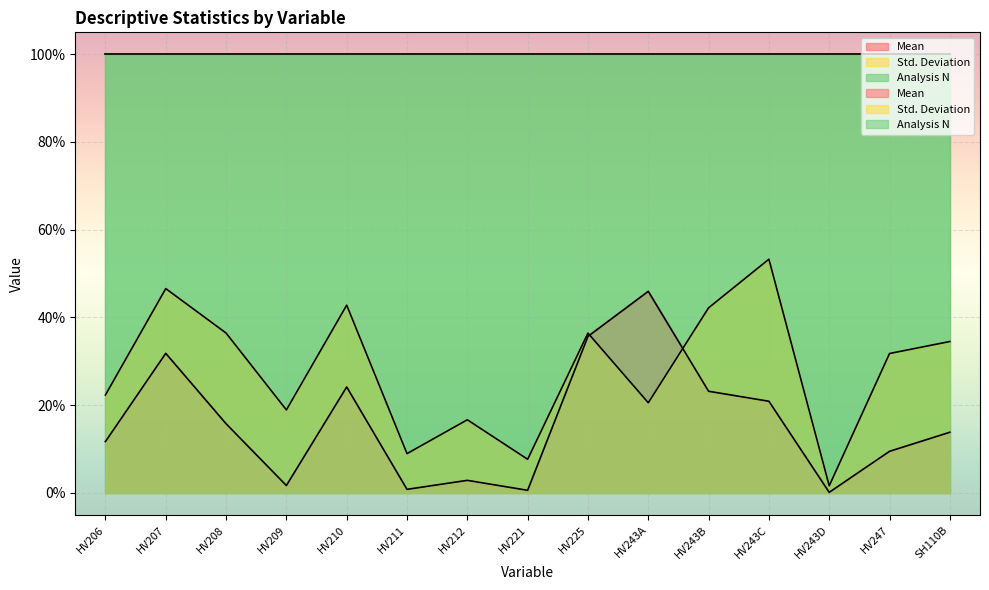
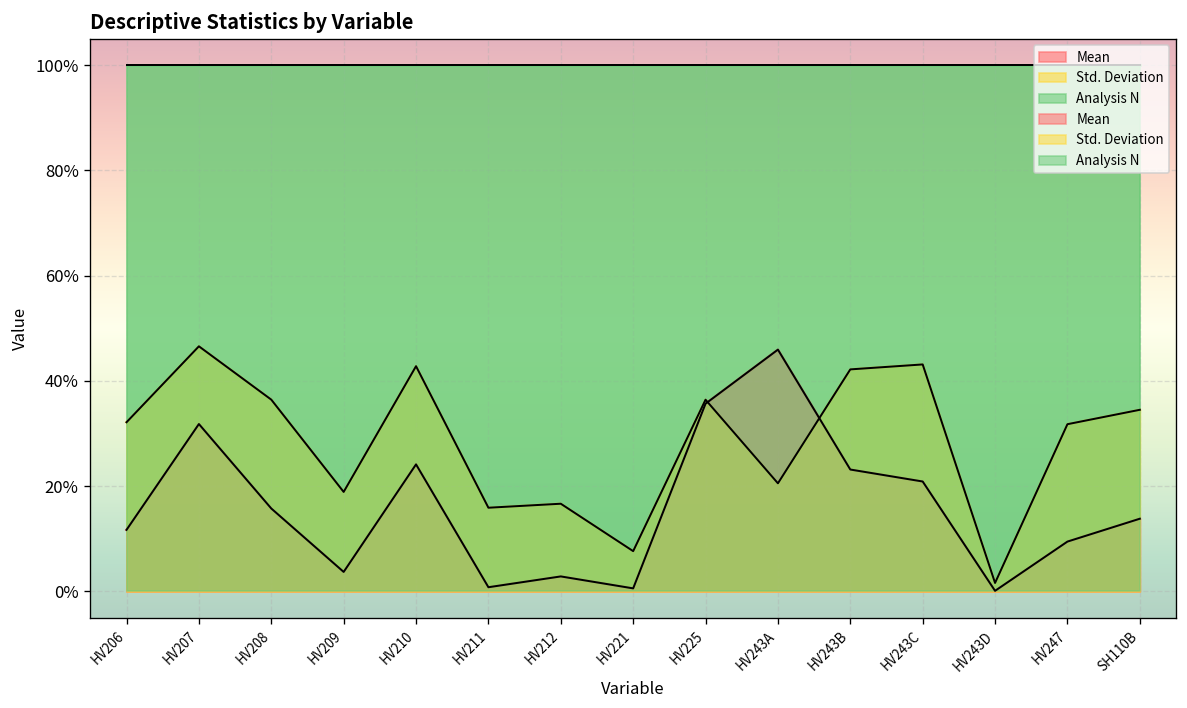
Std. Deviation, HV206: 22% -> 32%
Mean, HV209: 2% -> 4%
Std. Deviation, HV211: 9% -> 16%
Std. Deviation, HV243C: 53% -> 43%
